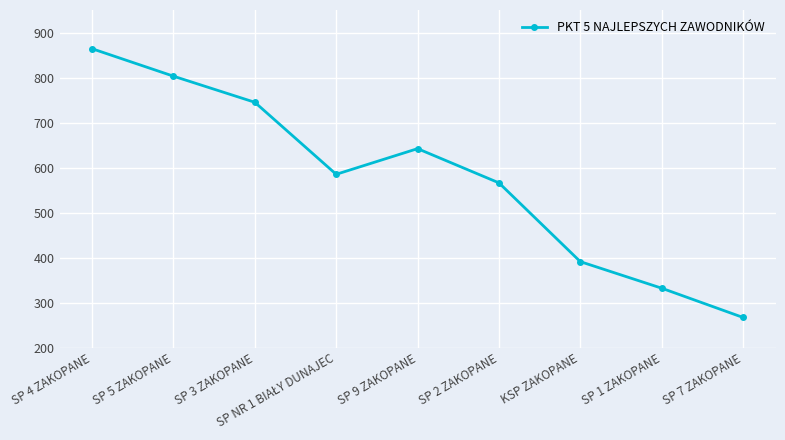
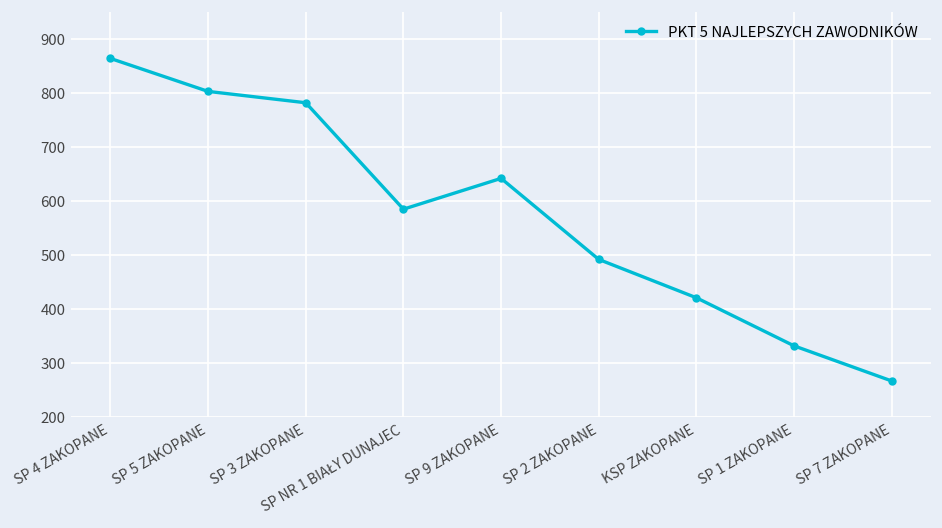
SP 3 ZAKOPANE: 750 -> 780
SP 2 ZAKOPANE: 570 -> 490
KSP ZAKOPANE: 390 -> 420
